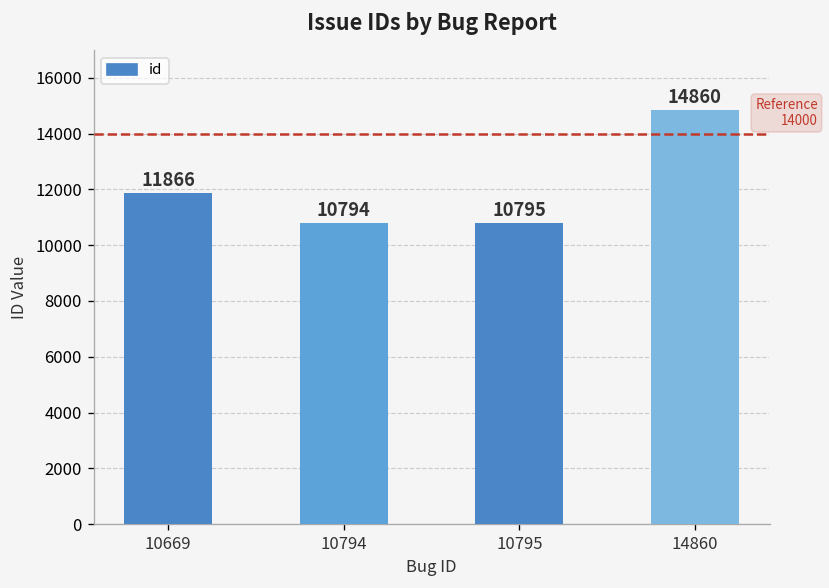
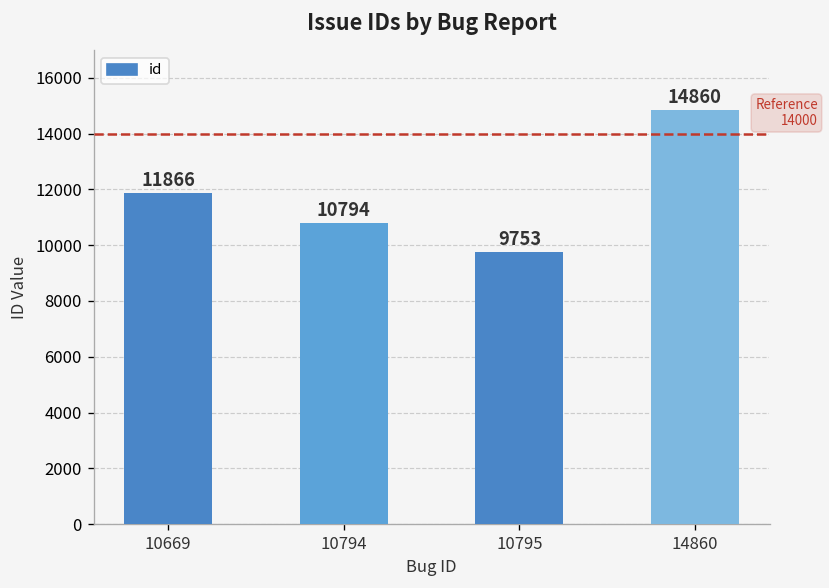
10795: 10795 -> 9753
